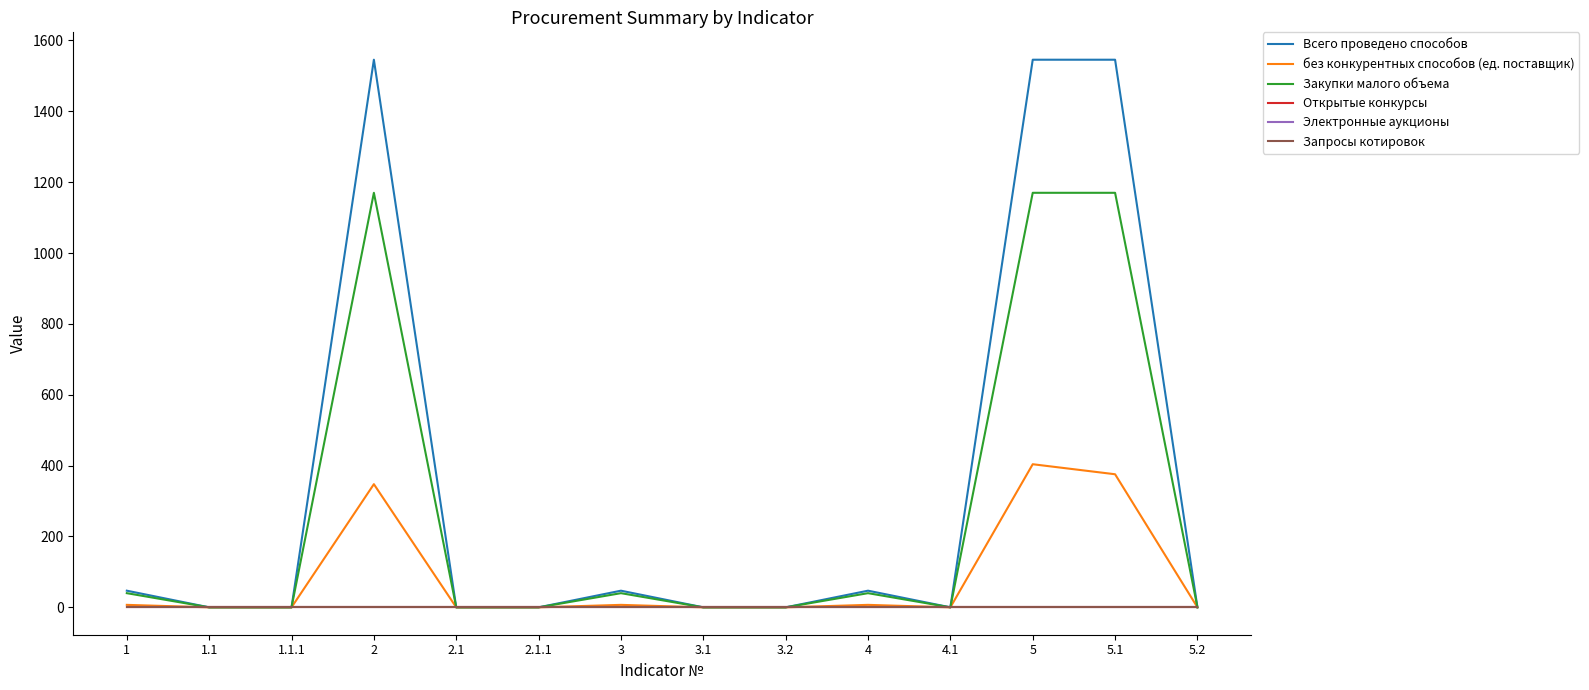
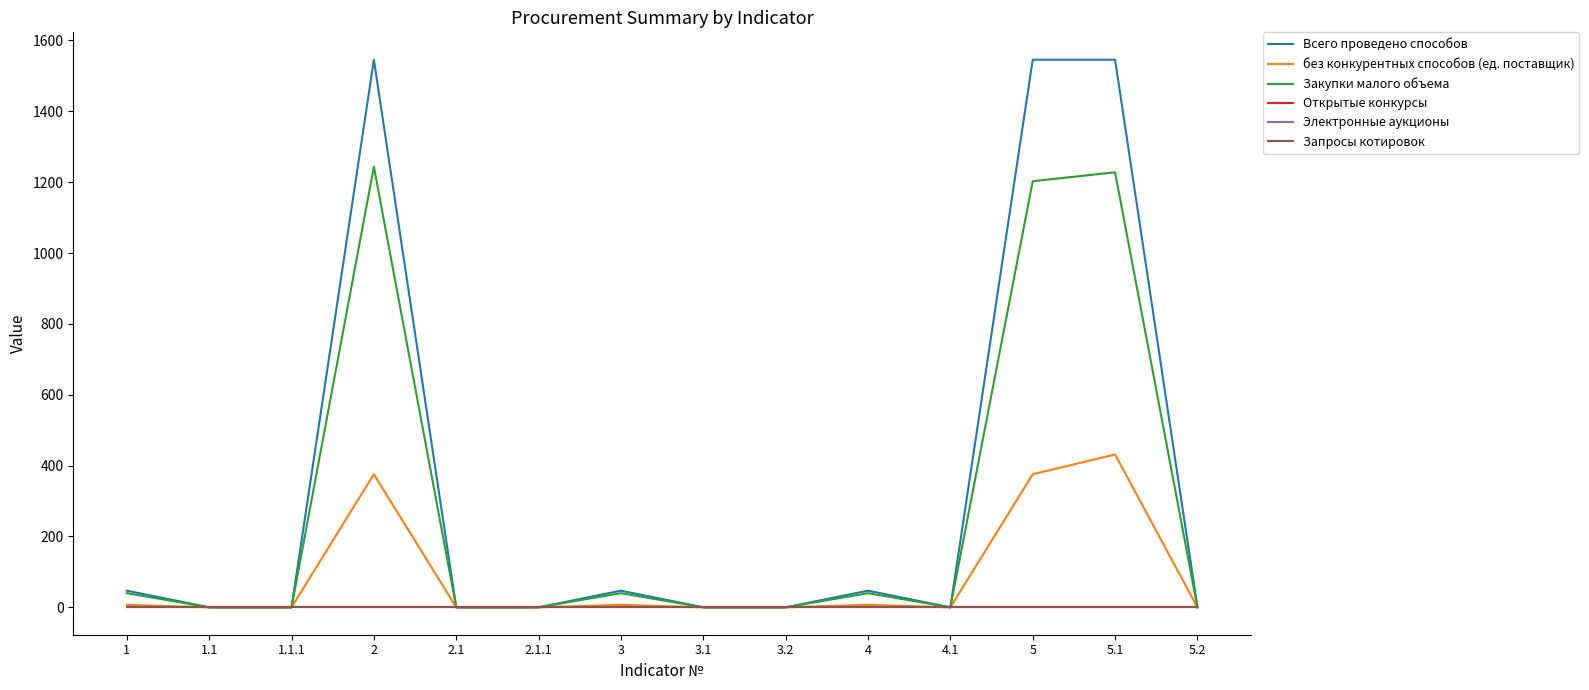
без конкурентных способов (ед. поставщик), 2: 350 -> 380
Закупки малого объема, 2: 1170 -> 1240
без конкурентных способов (ед. поставщик), 5: 400 -> 380
Закупки малого объема, 5: 1170 -> 1200
без конкурентных способов (ед. поставщик), 5.1: 380 -> 430
Закупки малого объема, 5.1: 1170 -> 1230
